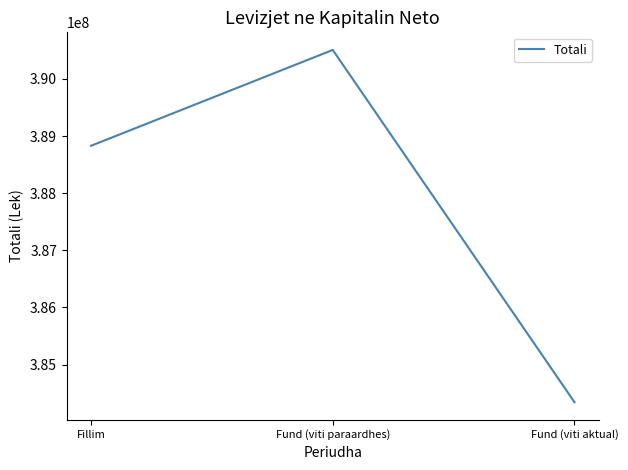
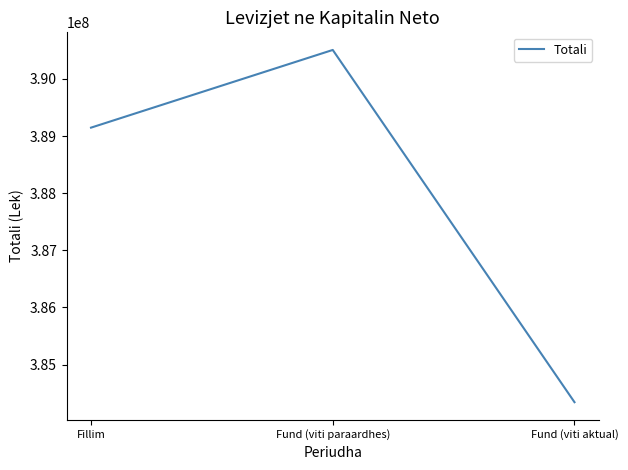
Fillim: 388800000 -> 389100000
